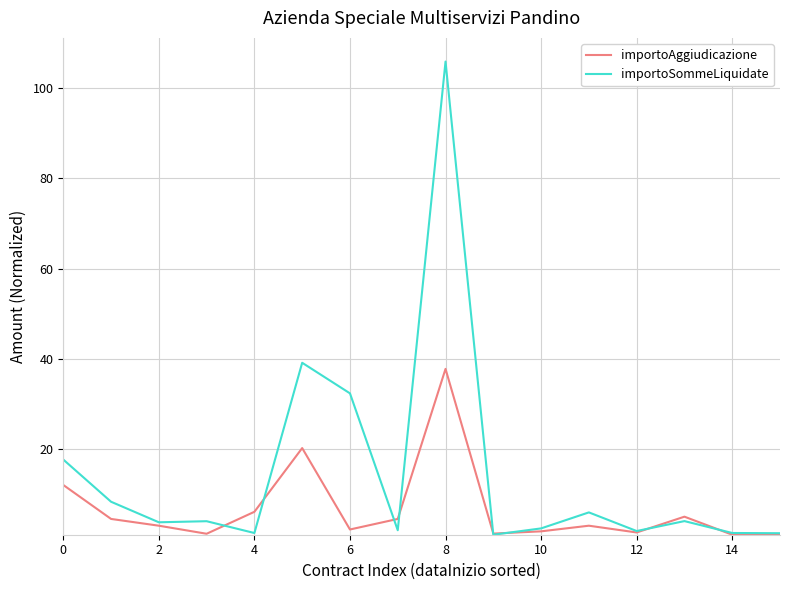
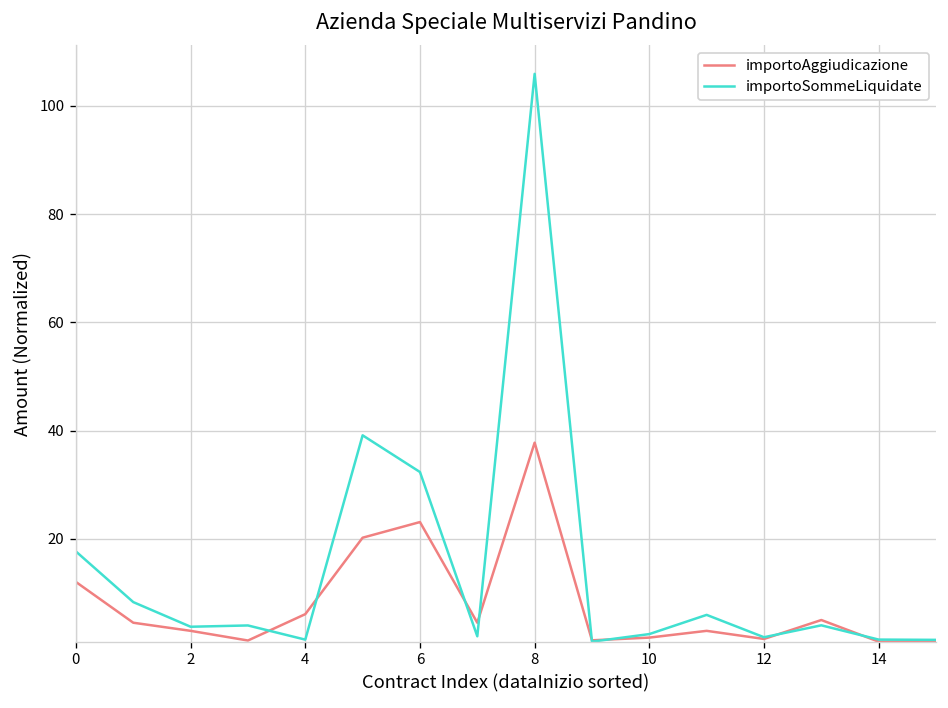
importoAggiudicazione, 6: 2 -> 23
